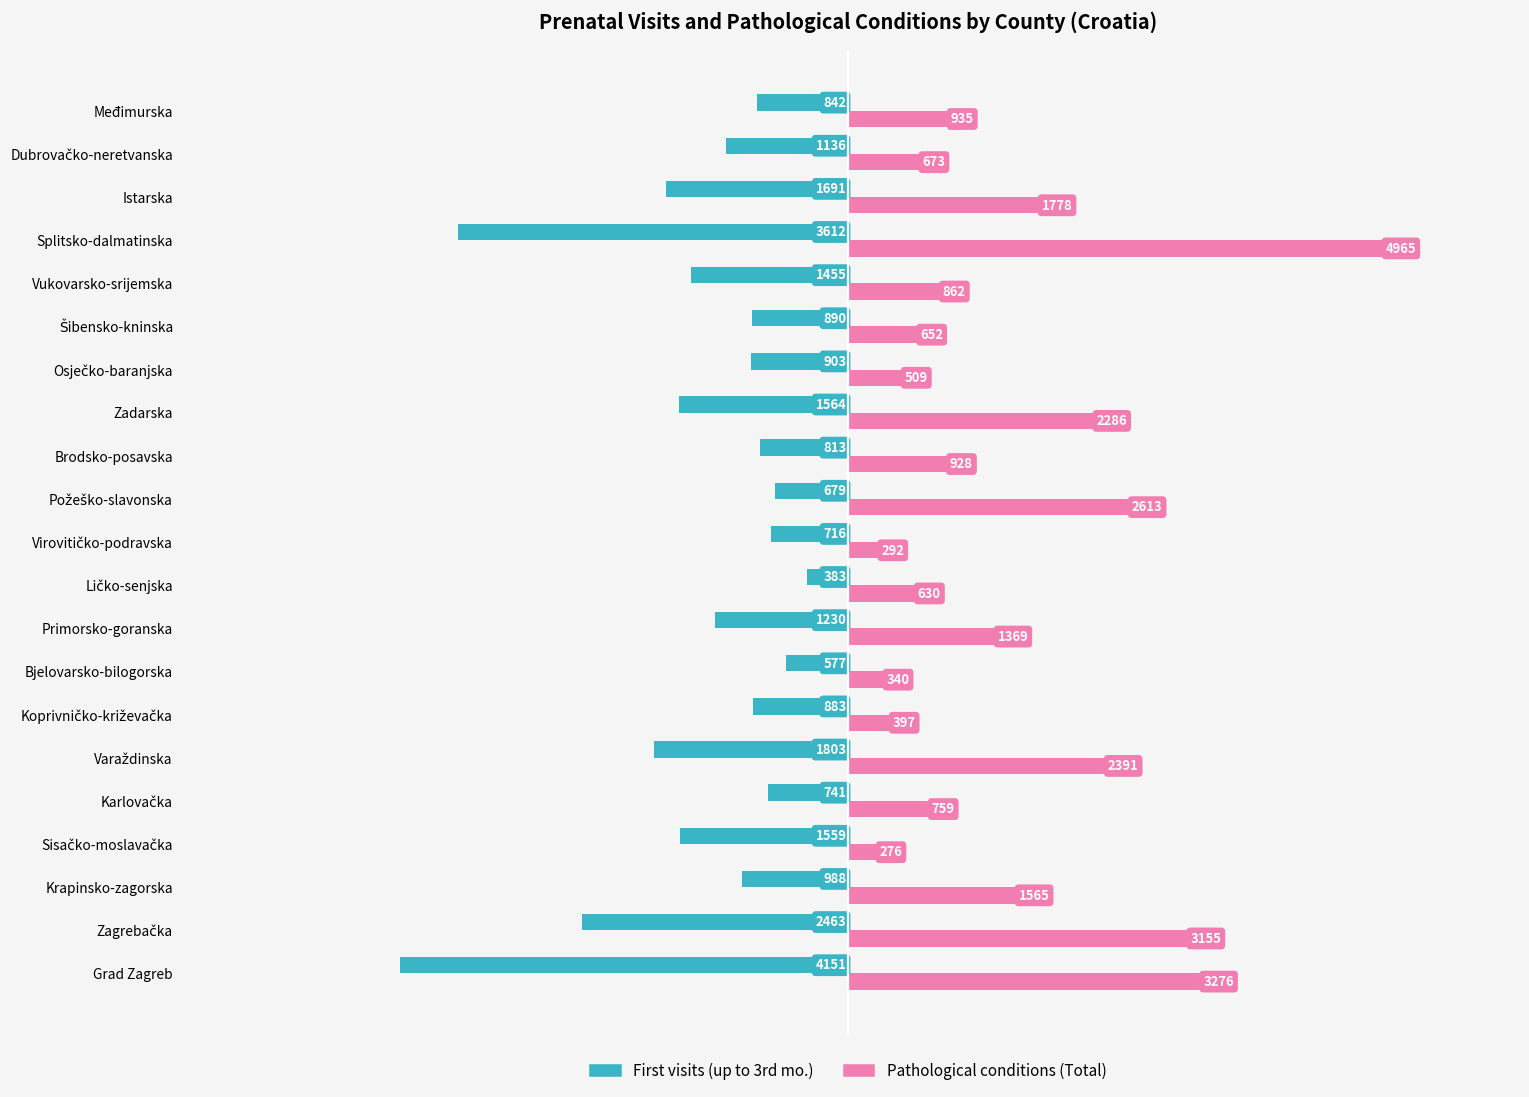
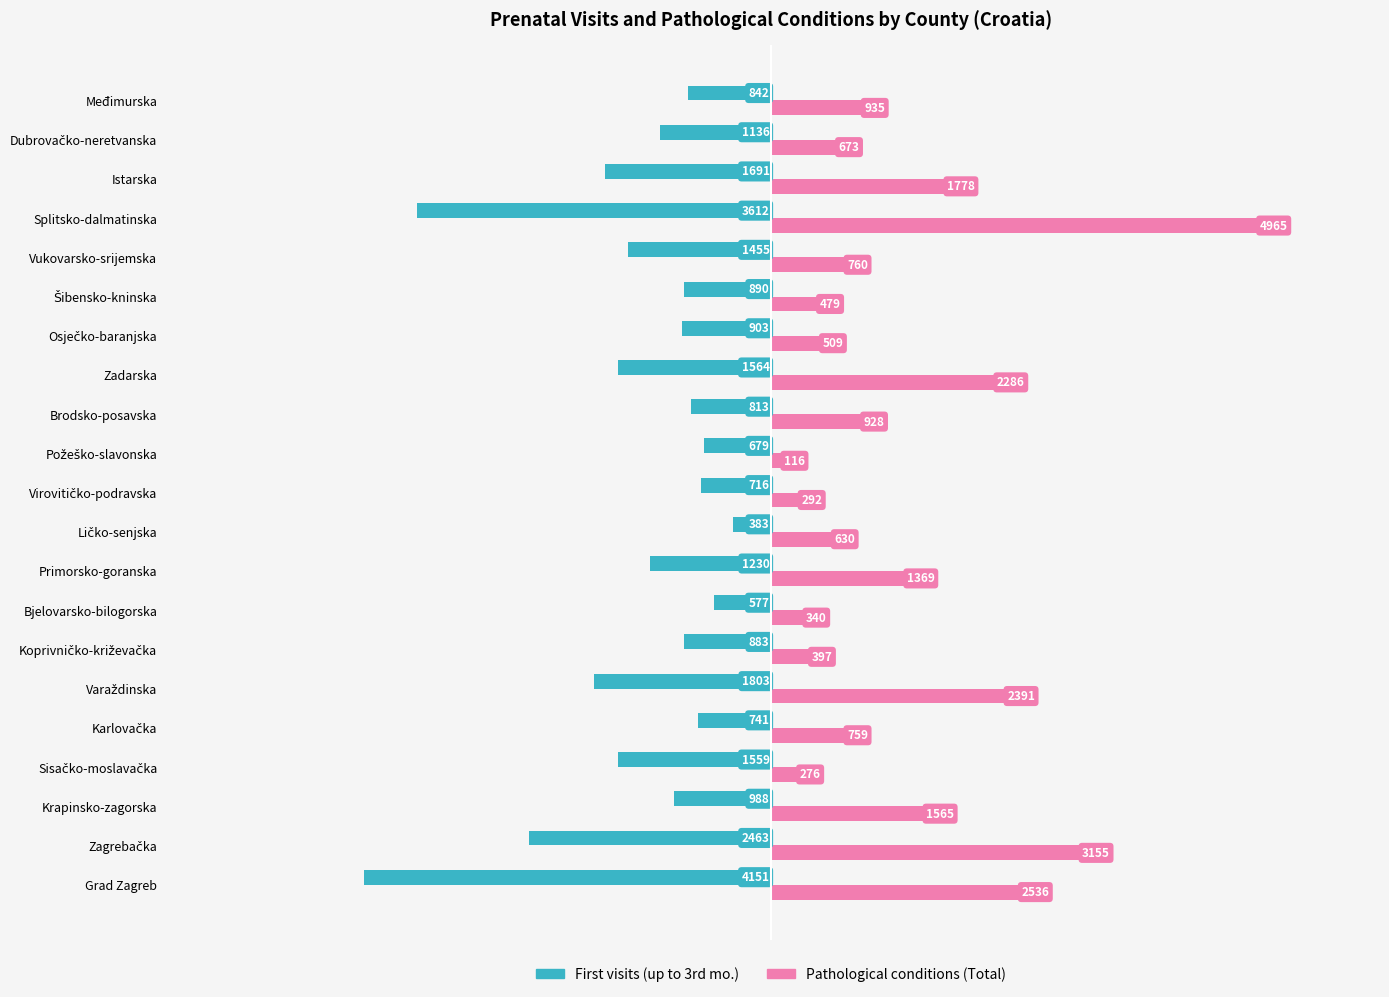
Pathological conditions (Total), Vukovarsko-srijemska: 862 -> 760
Pathological conditions (Total), Šibensko-kninska: 652 -> 479
Pathological conditions (Total), Požeško-slavonska: 2613 -> 116
Pathological conditions (Total), Grad Zagreb: 3276 -> 2536
